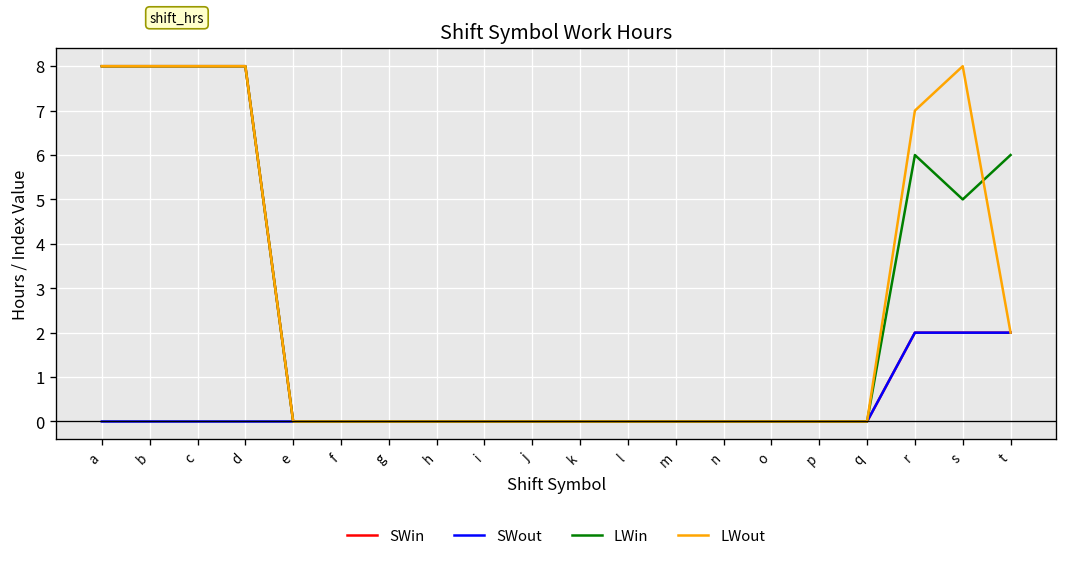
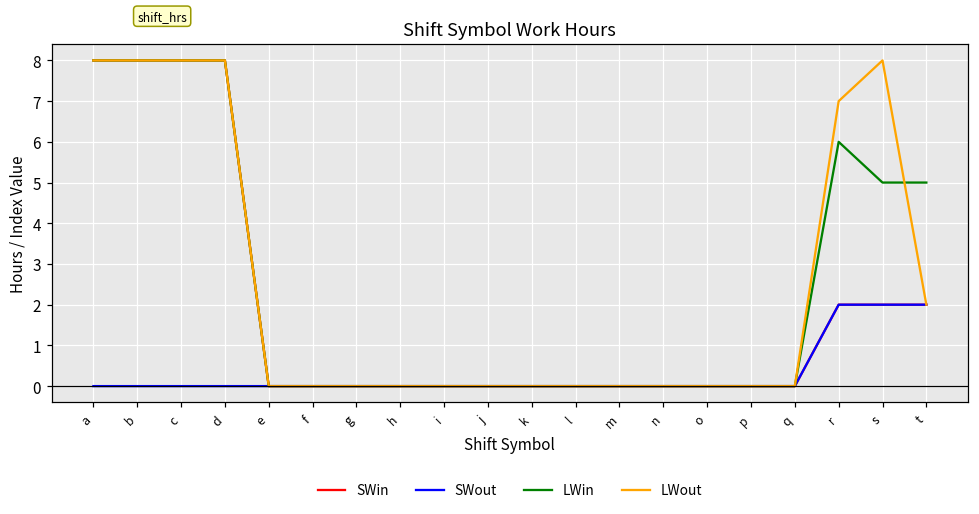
LWin, t: 6 -> 5
